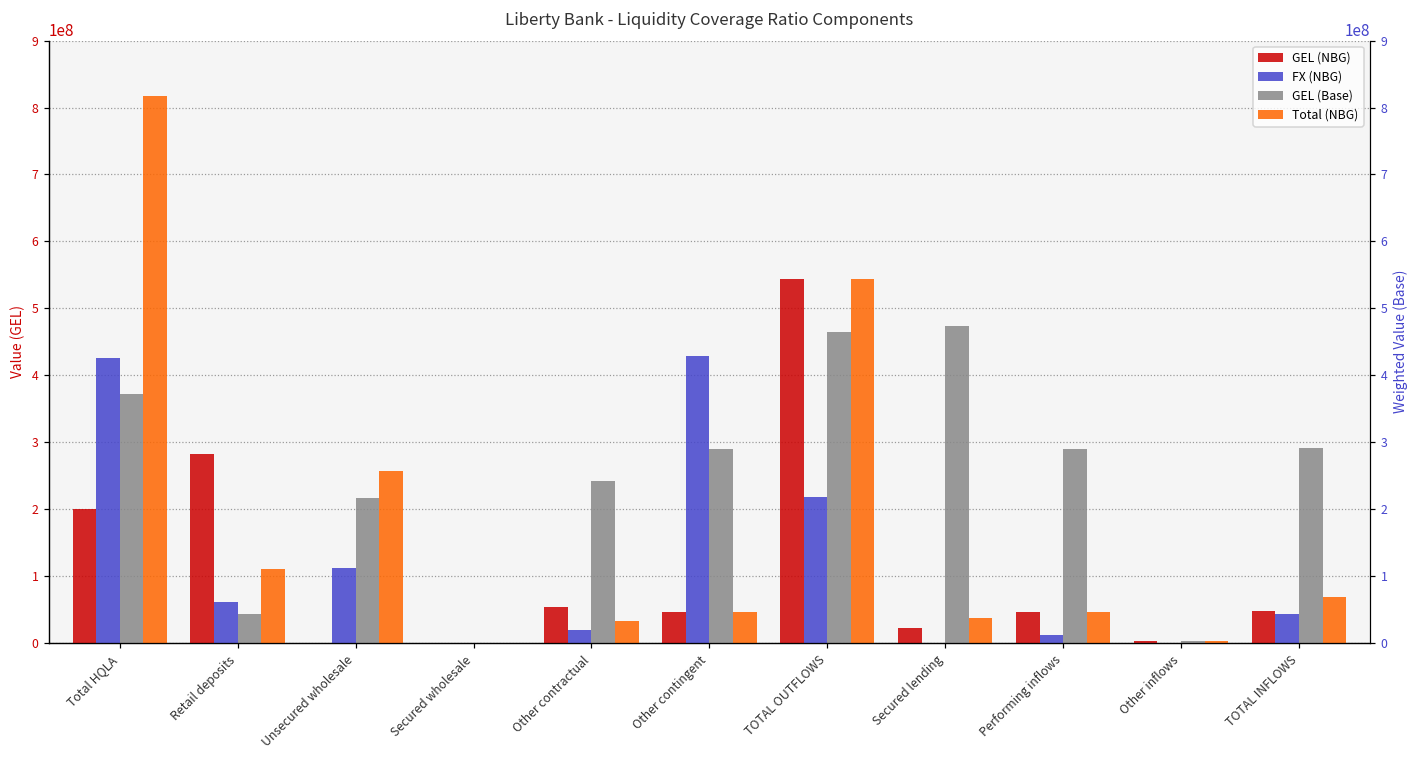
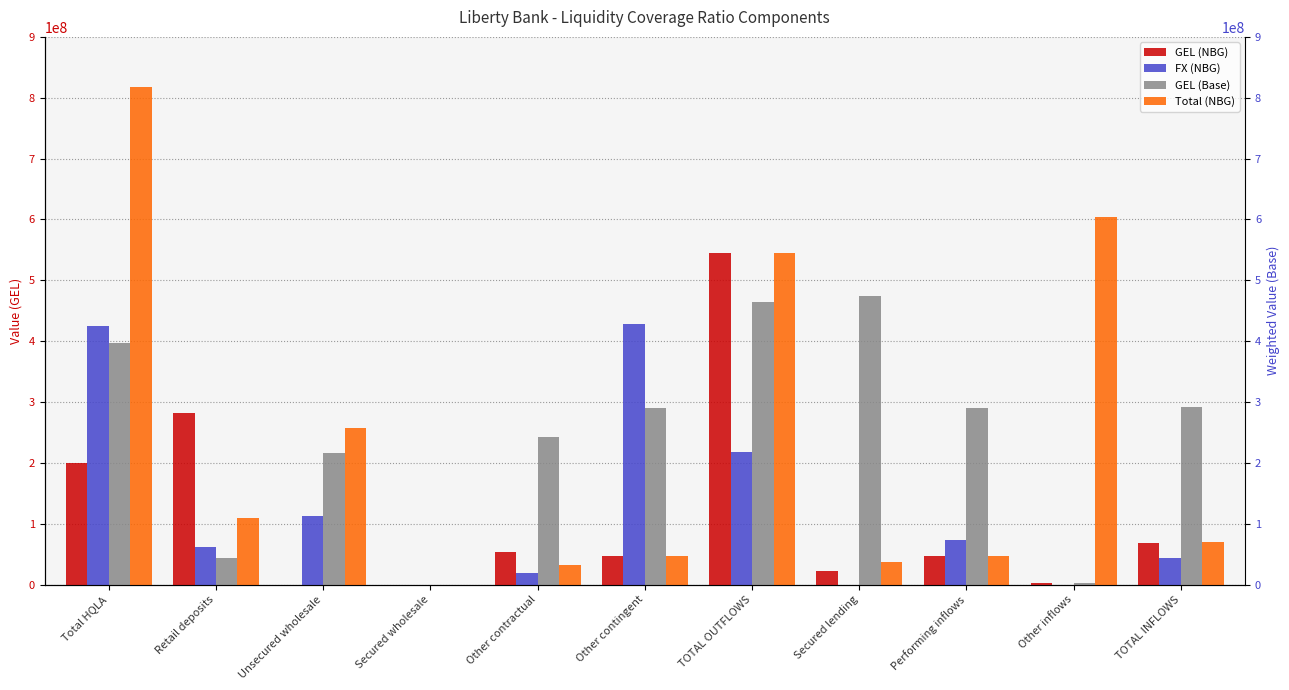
GEL (Base), Total HQLA: 370000000 -> 400000000
FX (NBG), Performing inflows: 10000000 -> 70000000
Total (NBG), Other inflows: 0 -> 600000000
GEL (NBG), TOTAL INFLOWS: 50000000 -> 70000000
